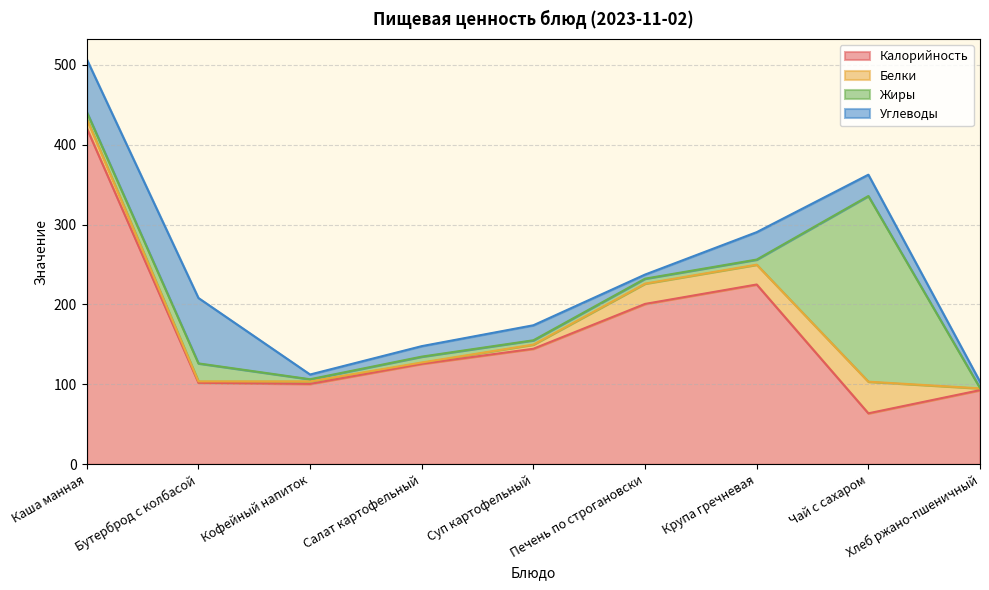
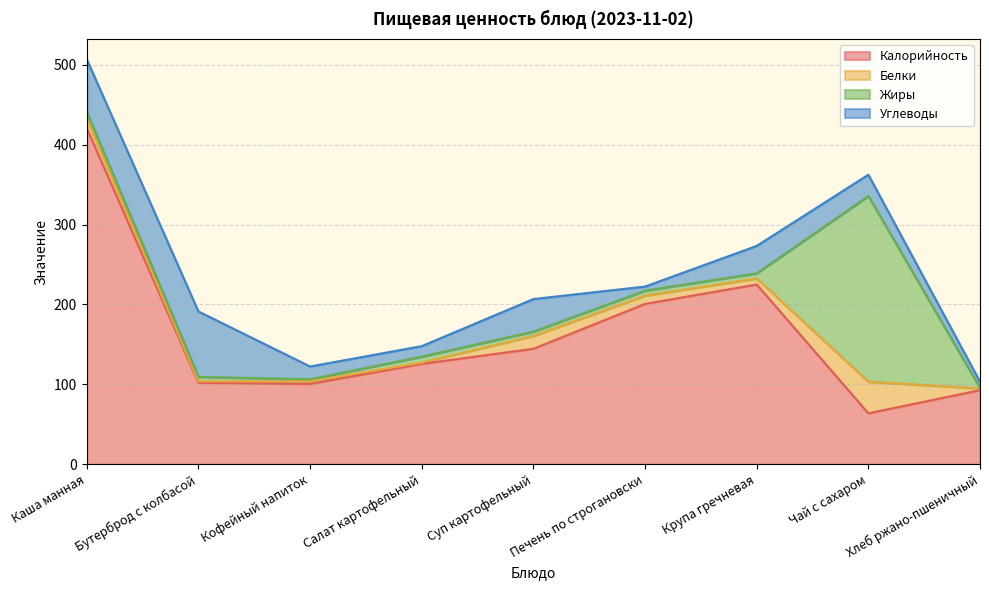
Жиры, Бутерброд с колбасой: 20 -> 10
Углеводы, Кофейный напиток: 10 -> 20
Белки, Суп картофельный: 10 -> 20
Углеводы, Суп картофельный: 20 -> 40
Белки, Печень по строгановски: 30 -> 10
Белки, Крупа гречневая: 20 -> 10
